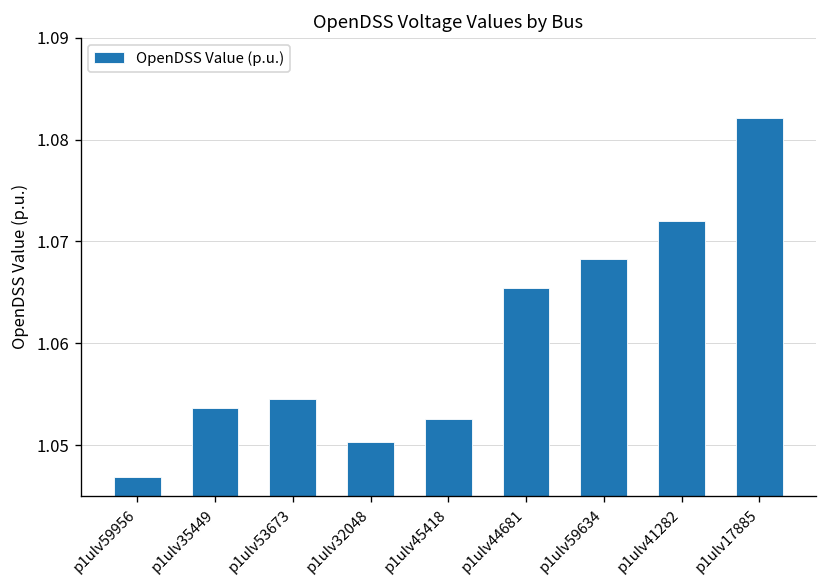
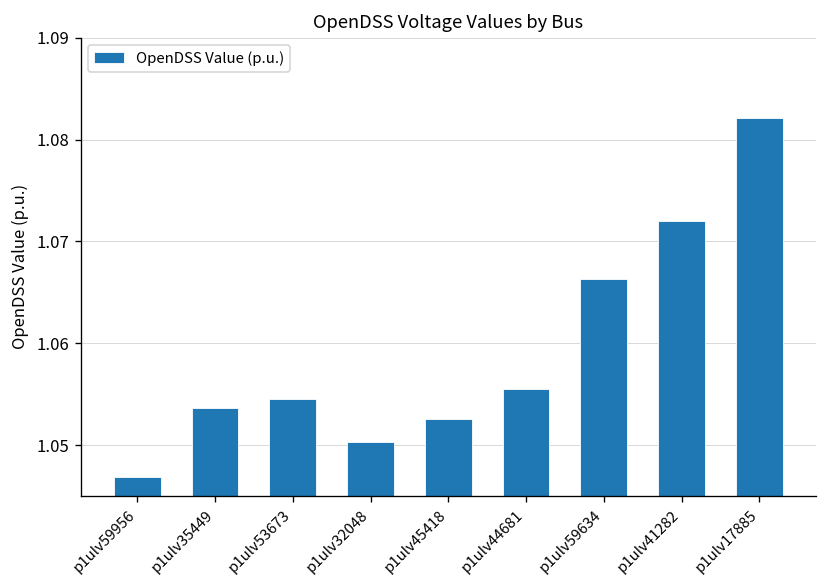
p1ulv44681: 1.065 -> 1.056
p1ulv59634: 1.068 -> 1.066
